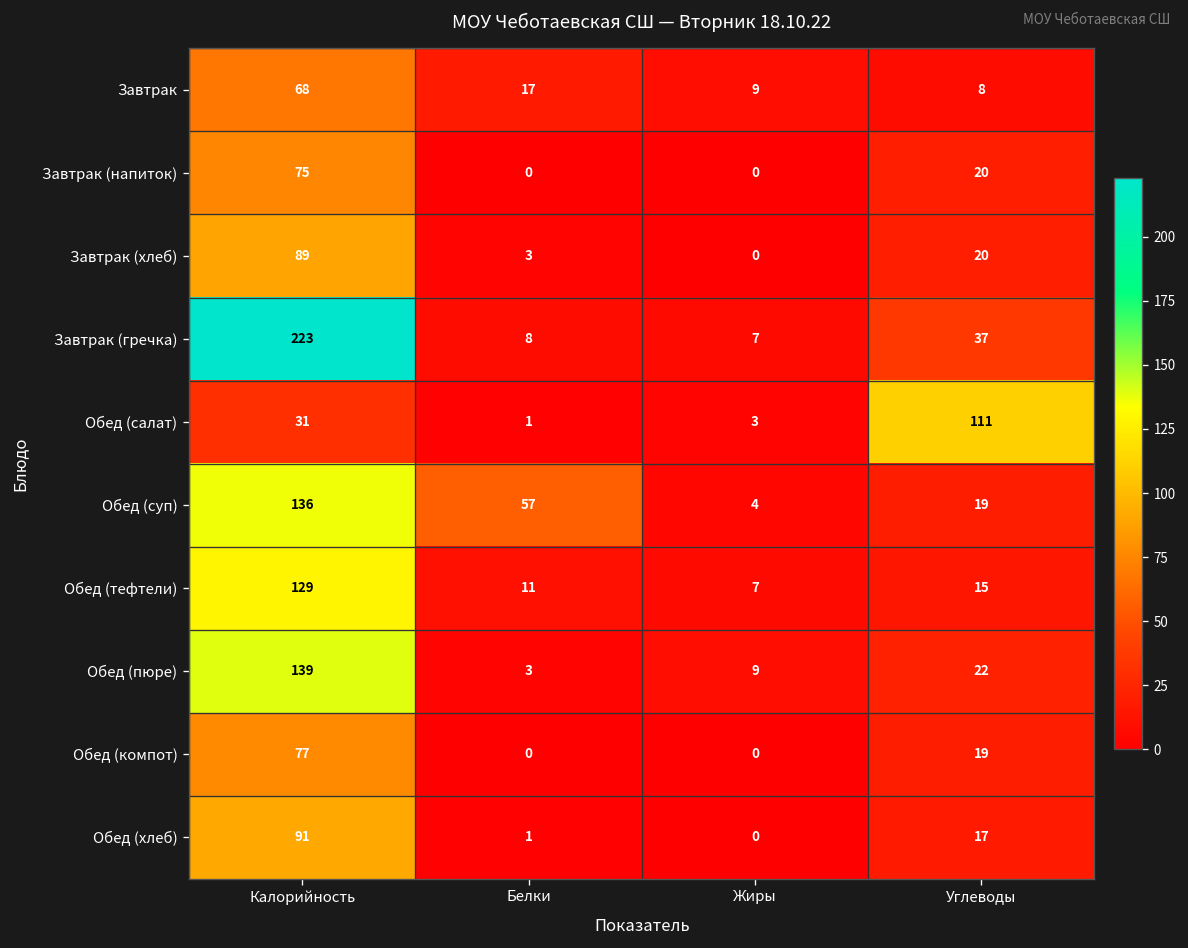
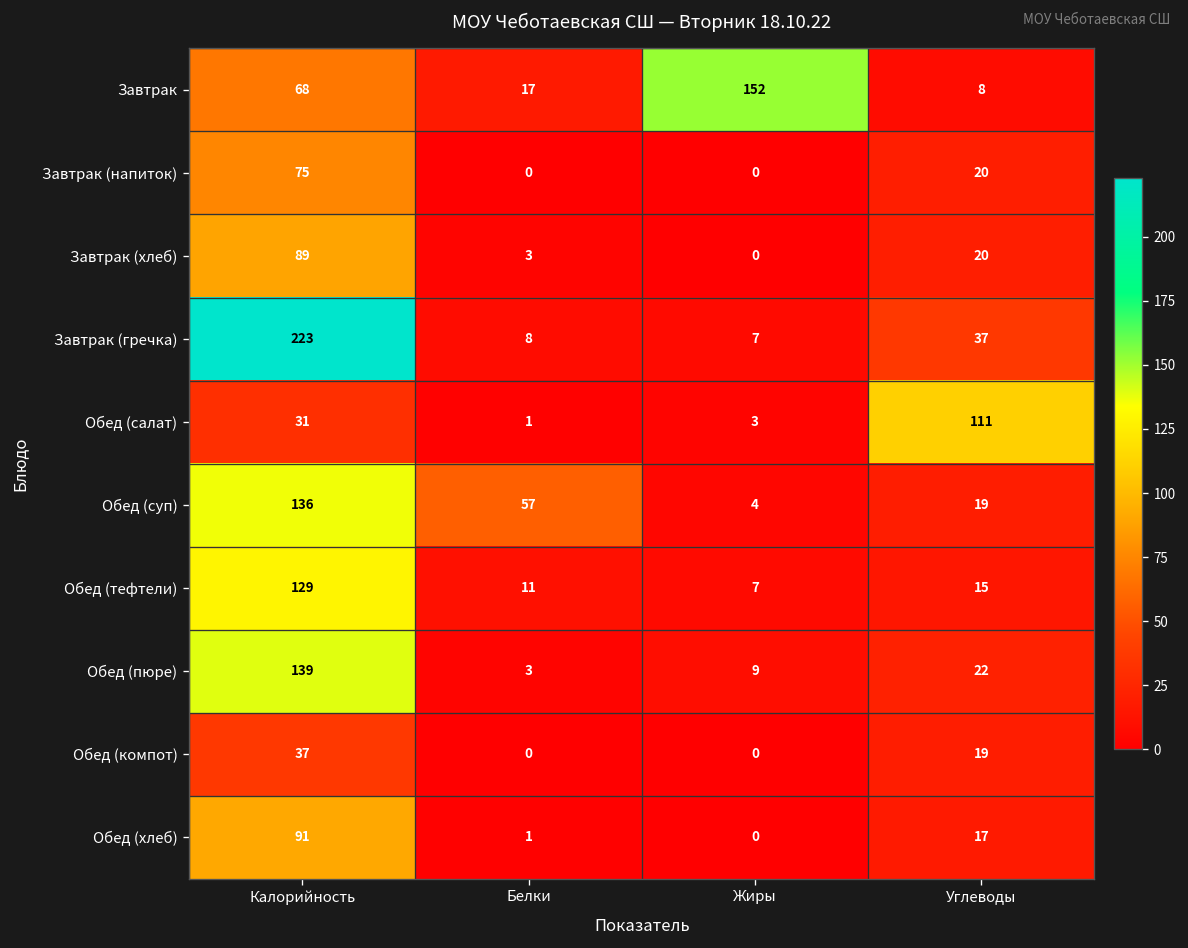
Завтрак, Жиры: 9 -> 152
Обед (компот), Калорийность: 77 -> 37
